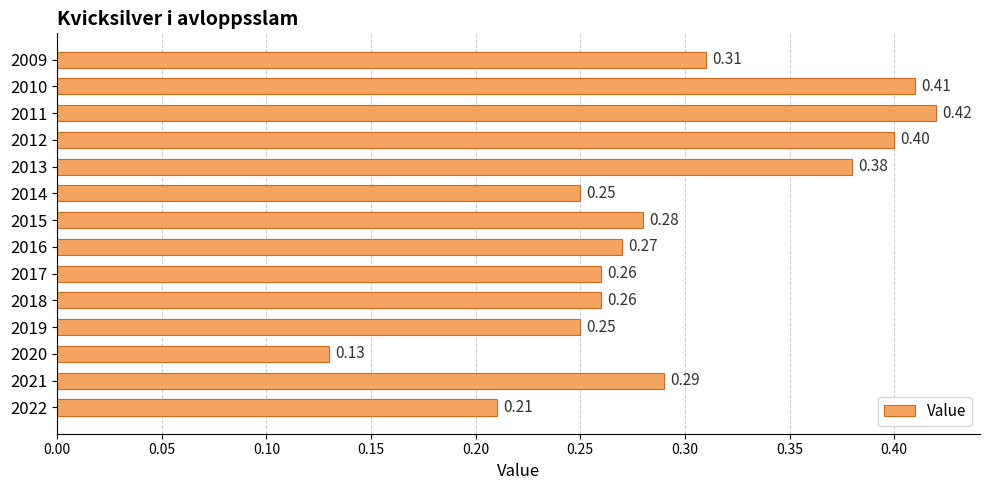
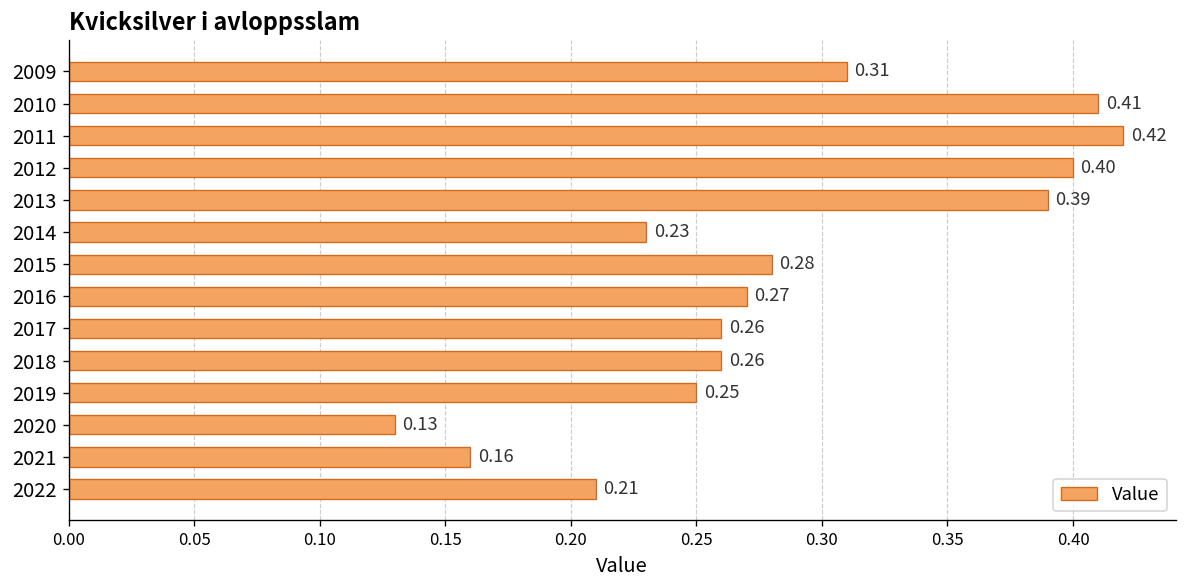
2013: 0.38 -> 0.39
2014: 0.25 -> 0.23
2021: 0.29 -> 0.16
